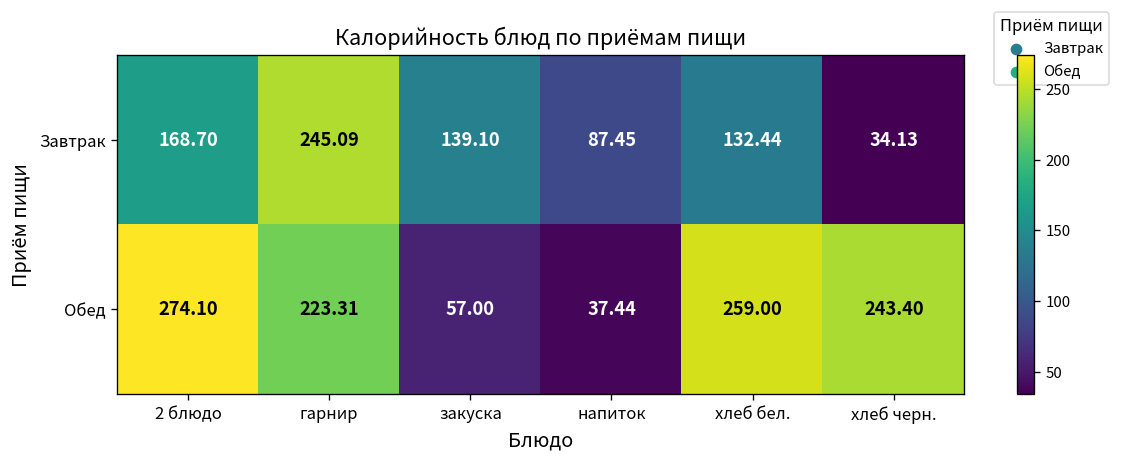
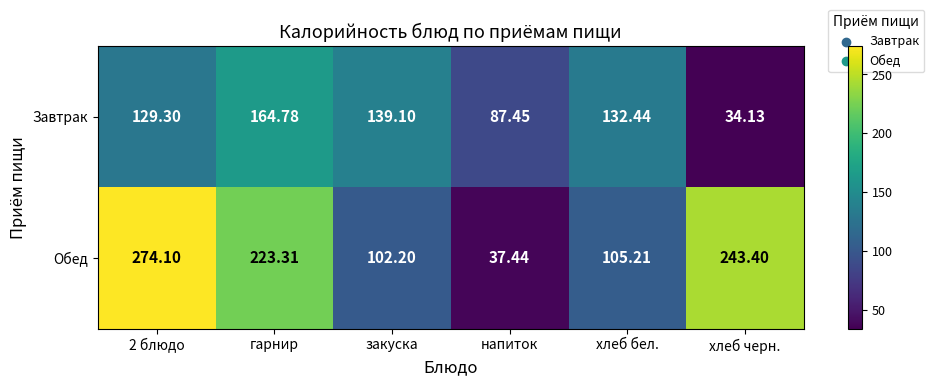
Завтрак, 2 блюдо: 168.70 -> 129.30
Завтрак, гарнир: 245.09 -> 164.78
Обед, закуска: 57.00 -> 102.20
Обед, хлеб бел.: 259.00 -> 105.21
